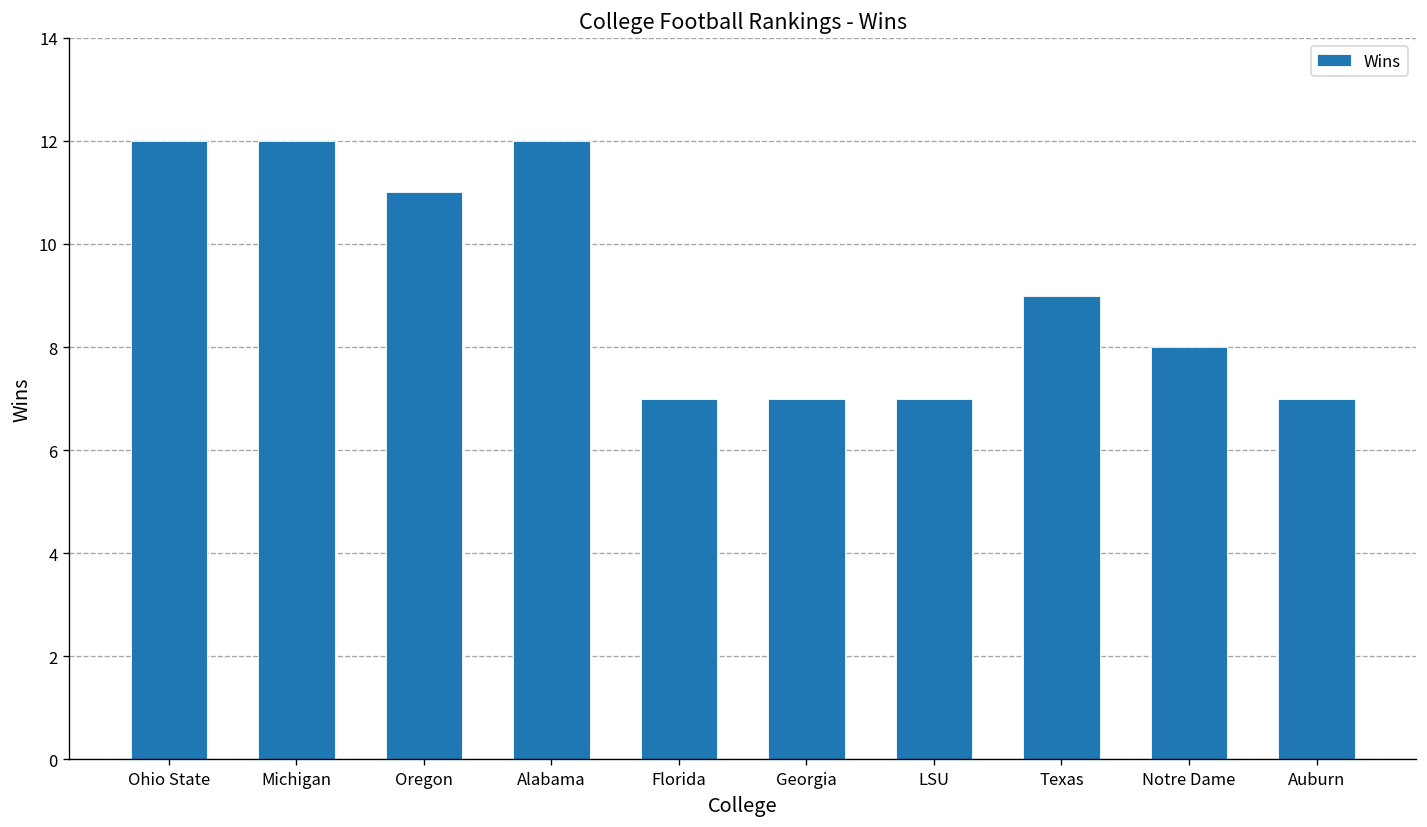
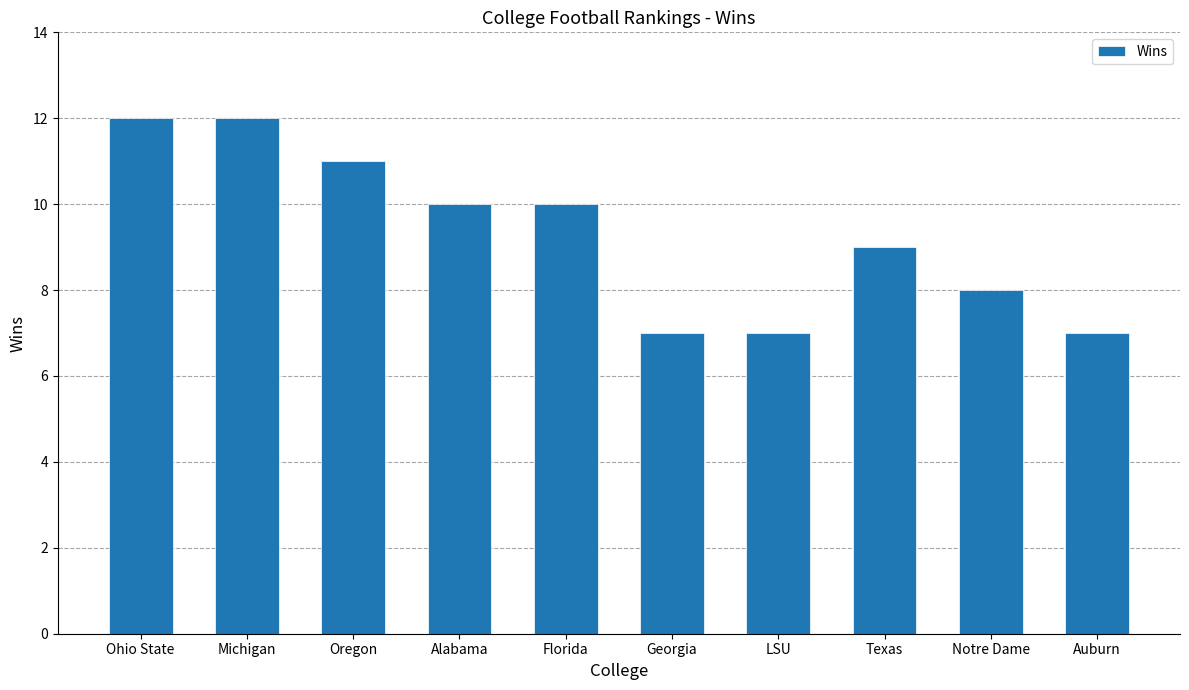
Alabama: 12 -> 10
Florida: 7 -> 10
